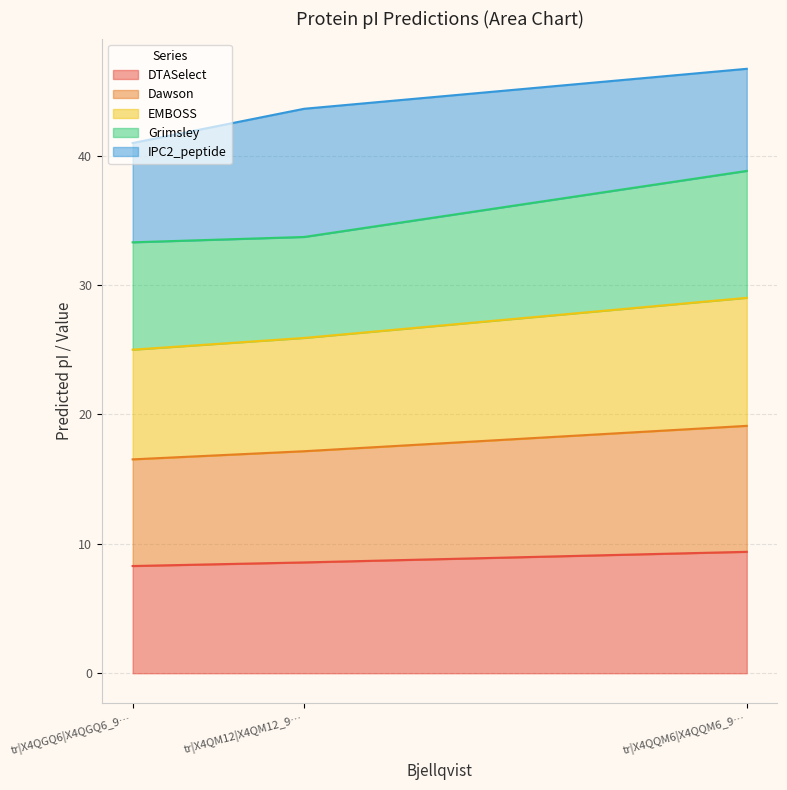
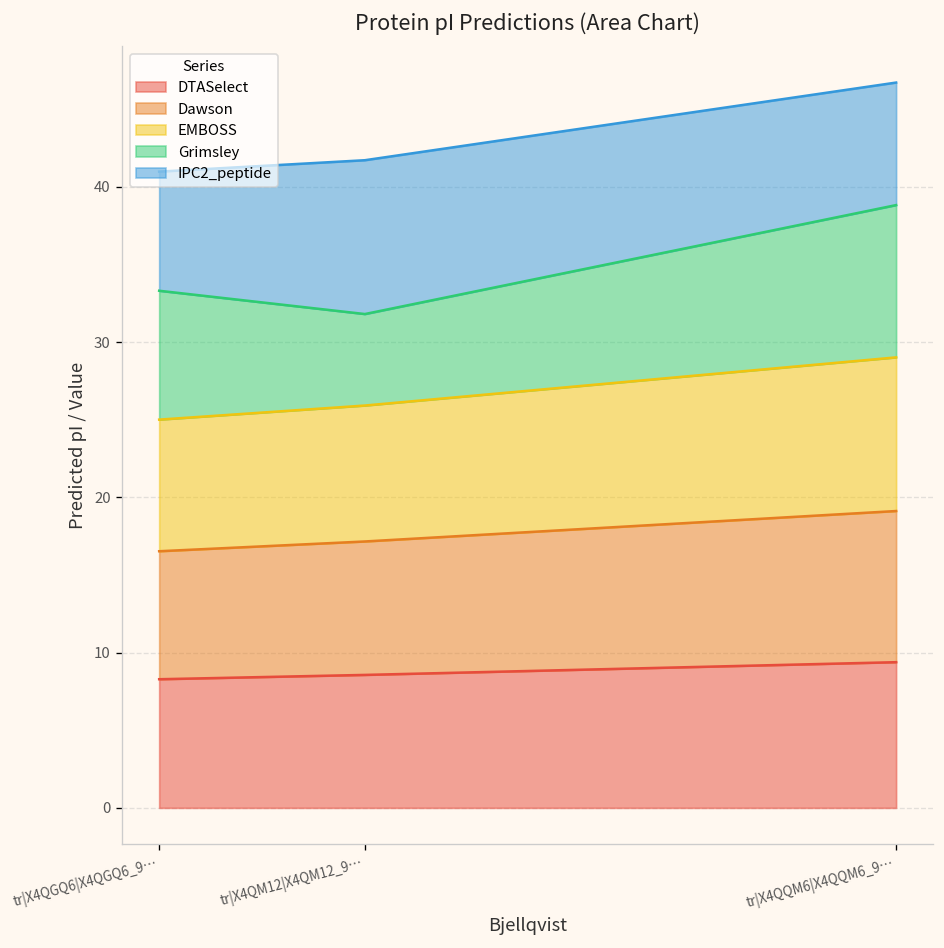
Grimsley, tr|X4QM12|X4QM12_9…: 7.8 -> 5.9
